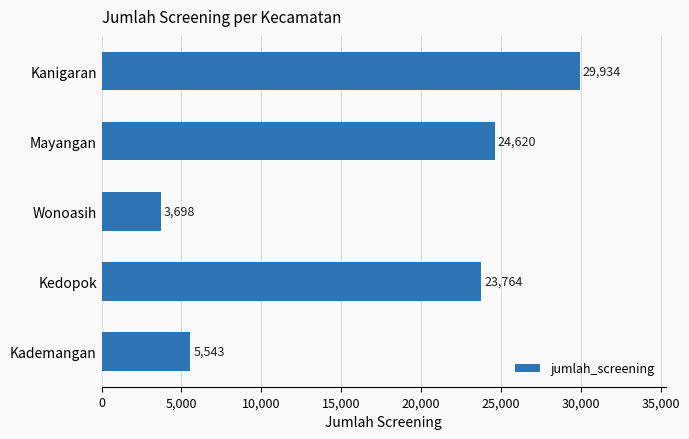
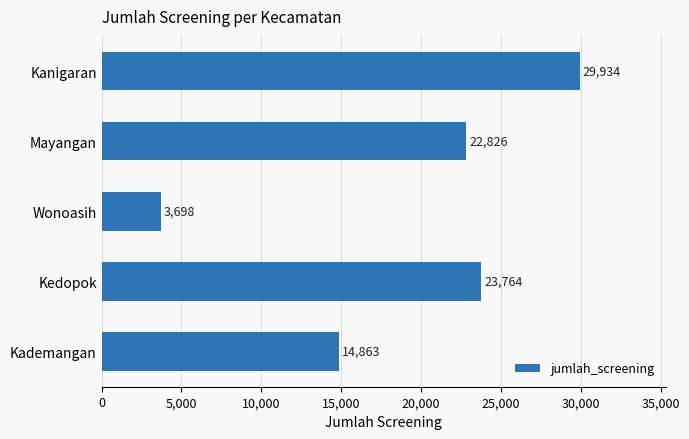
Mayangan: 24,620 -> 22,826
Kademangan: 5,543 -> 14,863
